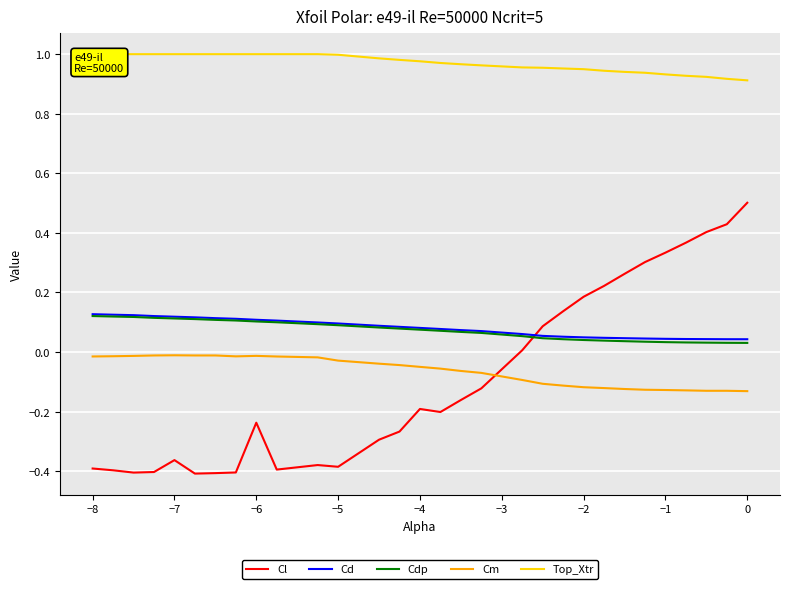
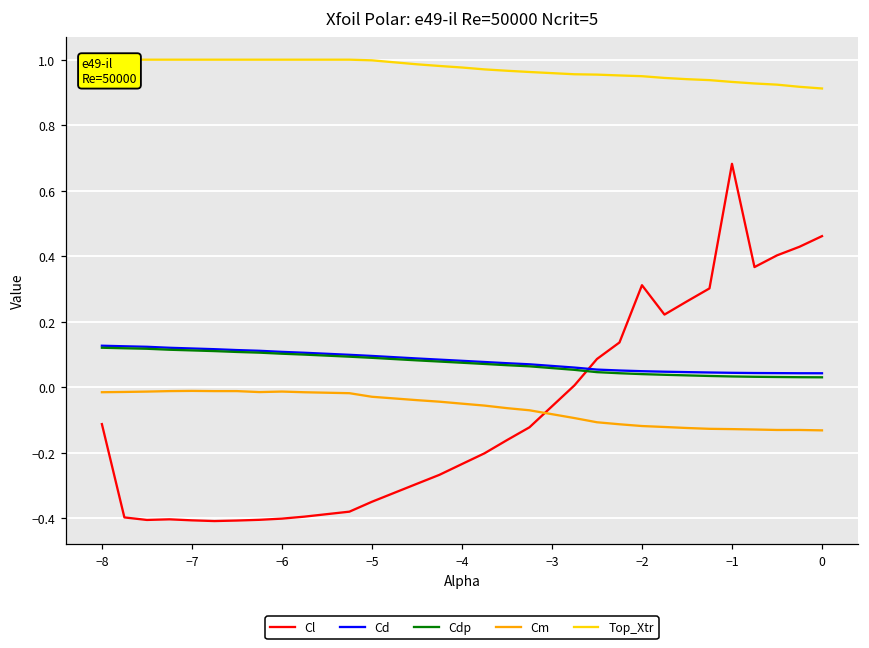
Cl, −8: -0.39 -> -0.11
Cl, −7: -0.36 -> -0.41
Cl, −6: -0.24 -> -0.40
Cl, −5: -0.39 -> -0.35
Cl, −4: -0.19 -> -0.23
Cl, −2: 0.19 -> 0.31
Cl, −1: 0.33 -> 0.68
Cl, 0: 0.50 -> 0.46
